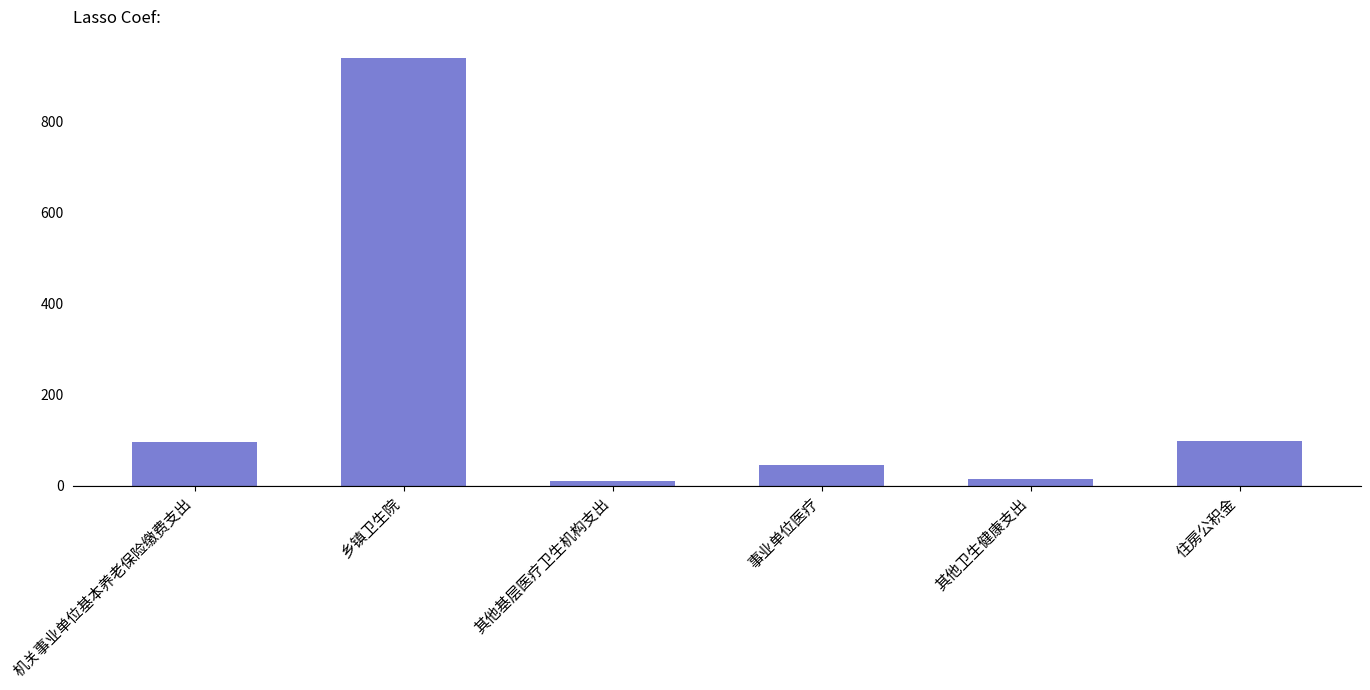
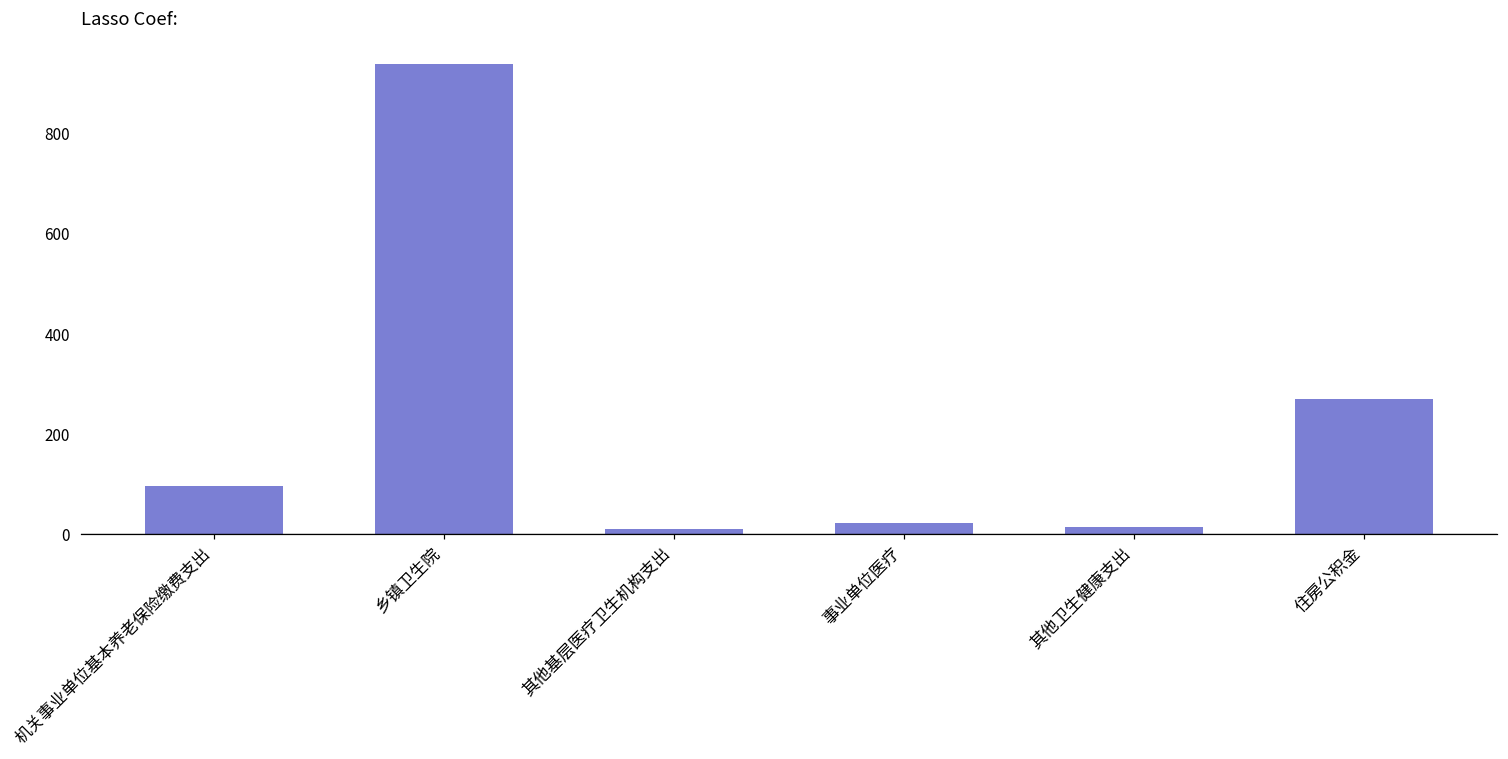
事业单位医疗: 50 -> 20
住房公积金: 100 -> 270
